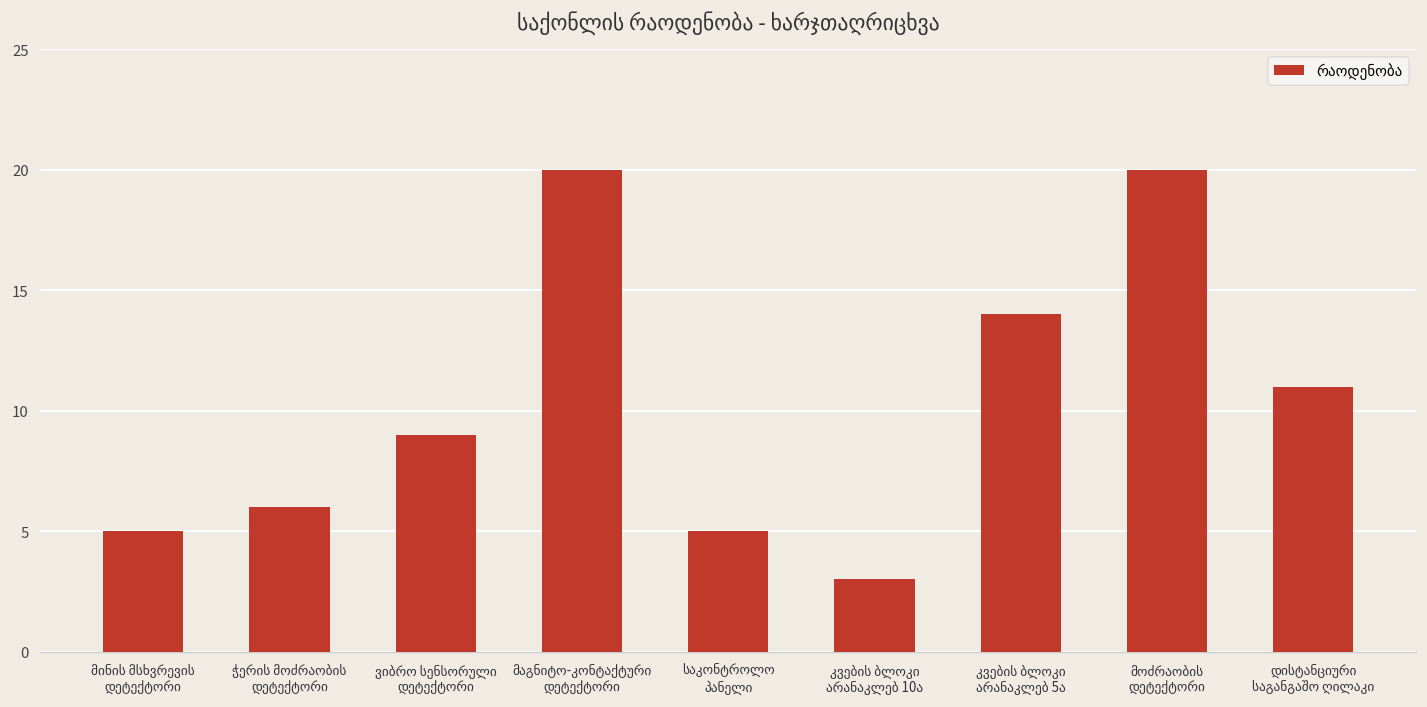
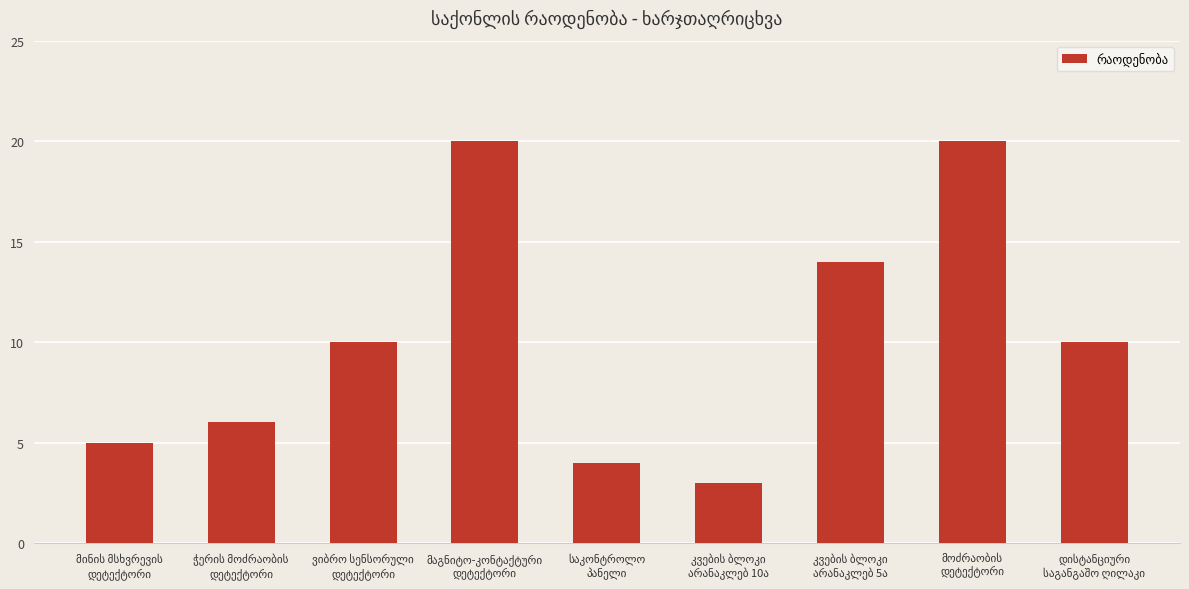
ვიბრო სენსორული დეტექტორი: 9 -> 10
საკონტროლო პანელი: 5 -> 4
დისტანციური საგანგაშო ღილაკი: 11 -> 10
